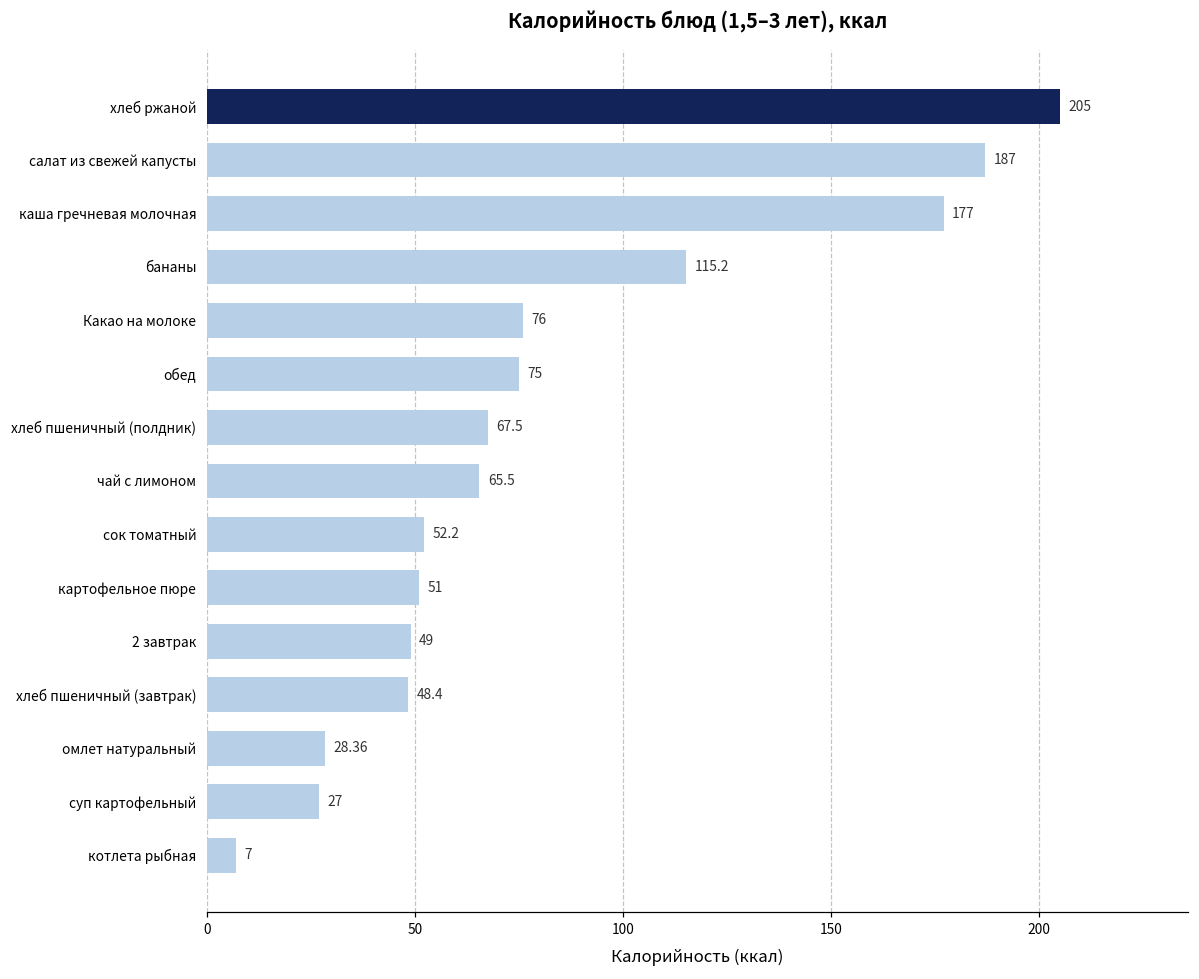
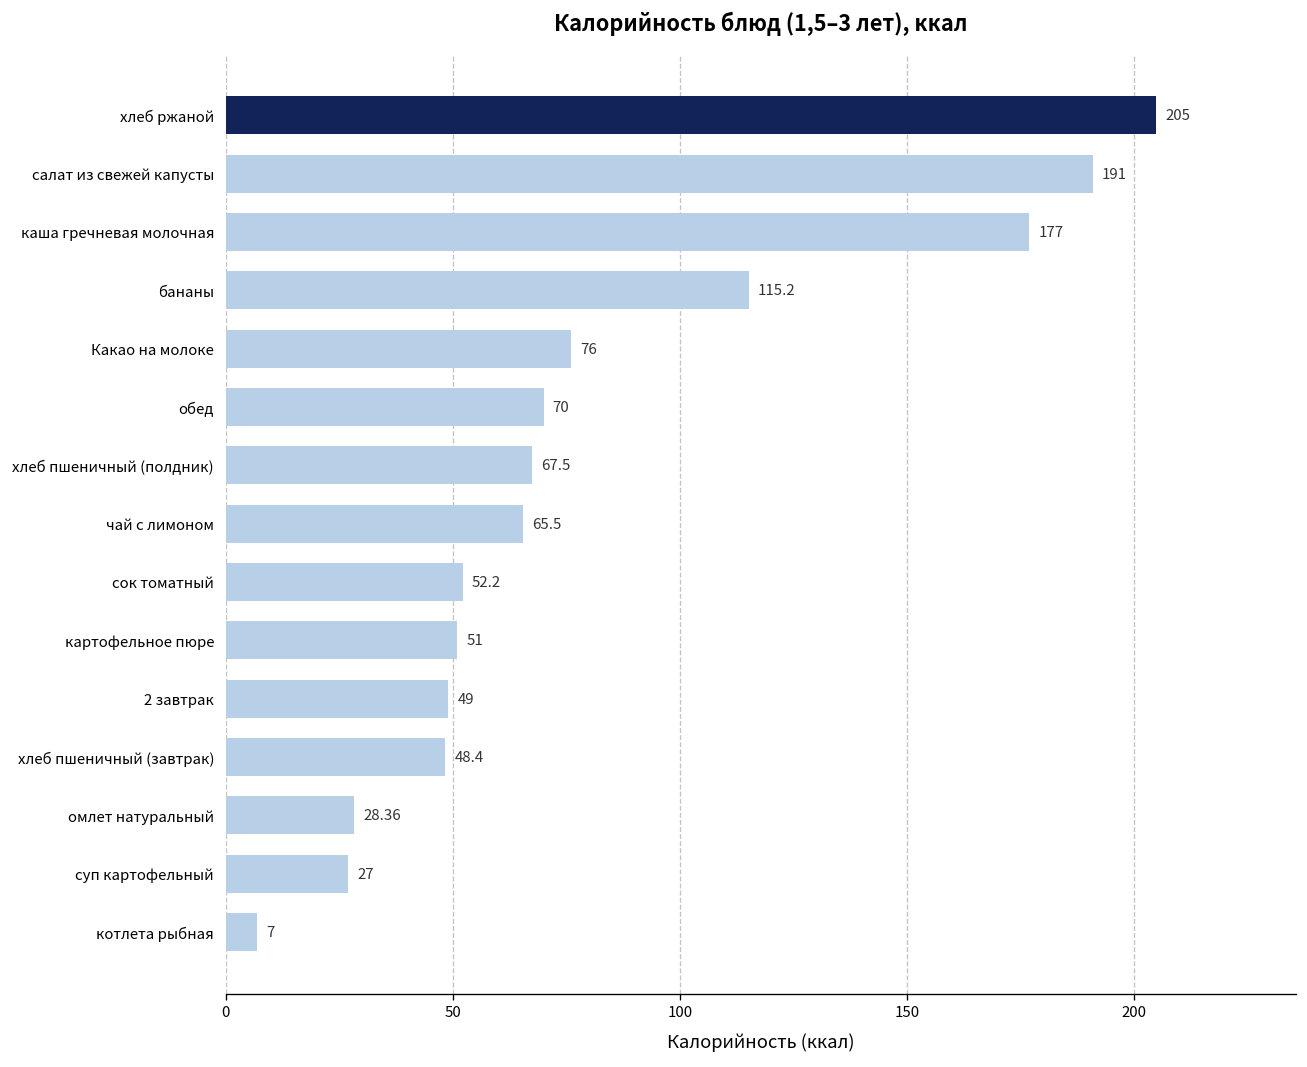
салат из свежей капусты: 187 -> 191
обед: 75 -> 70
